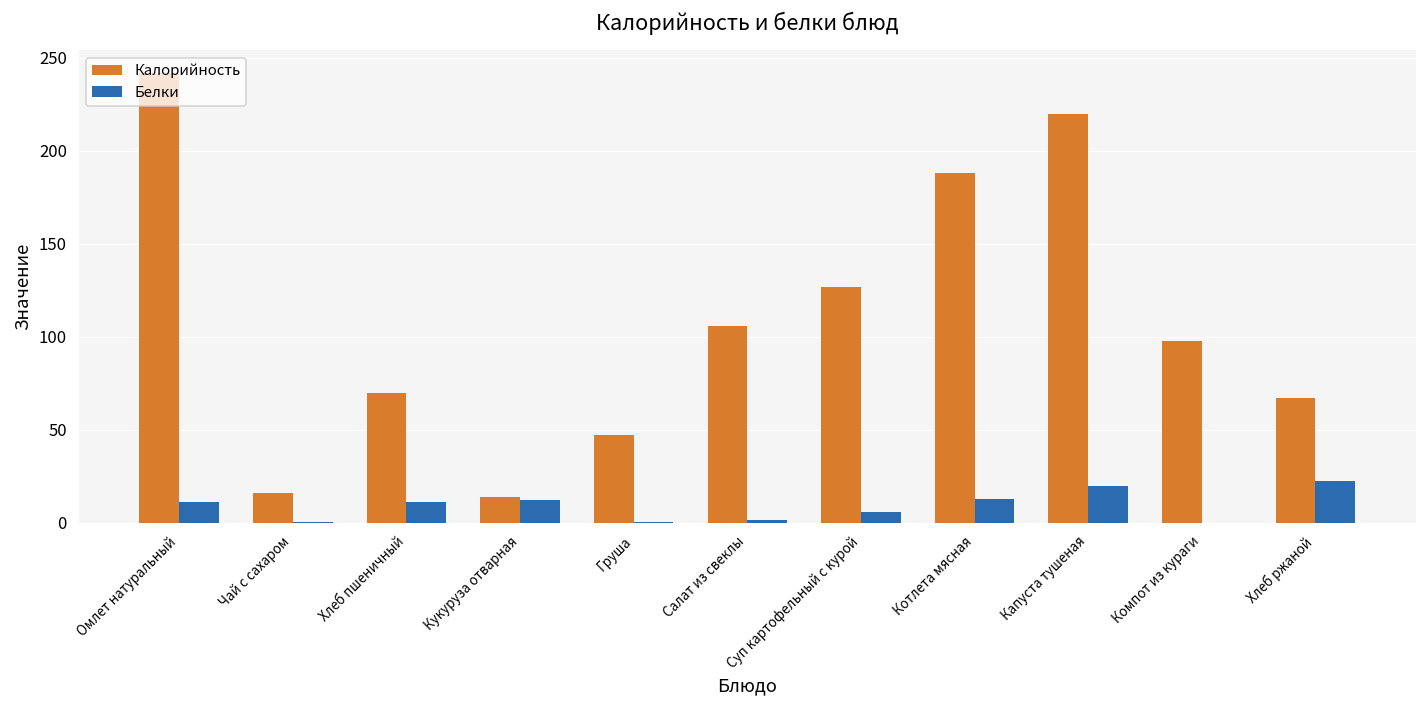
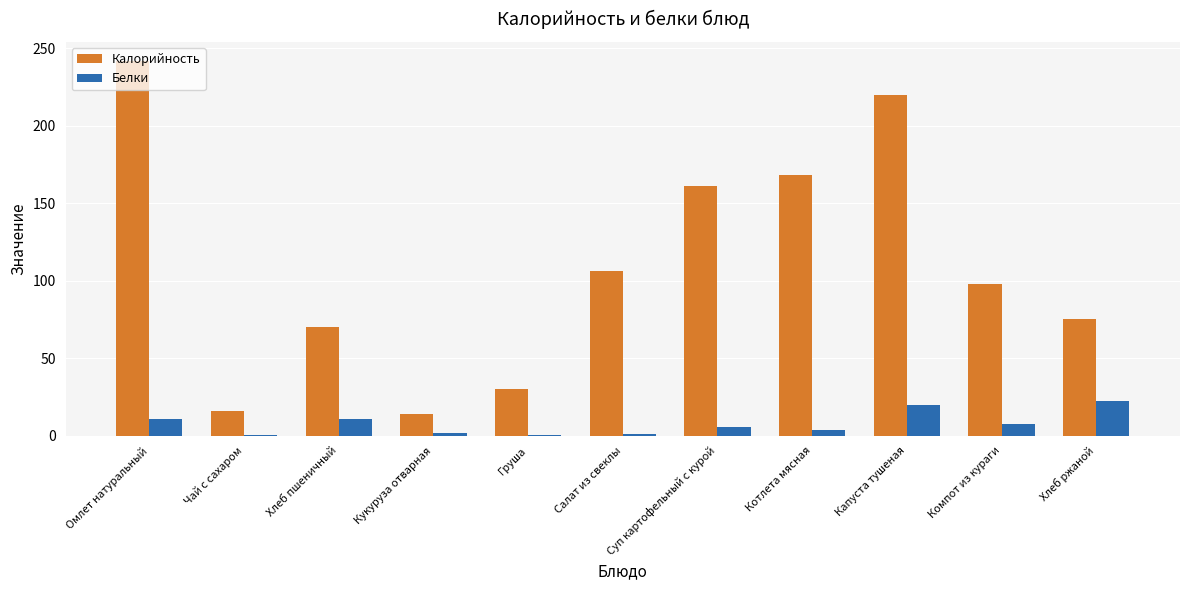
Белки, Кукуруза отварная: 12 -> 2
Калорийность, Груша: 47 -> 30
Калорийность, Суп картофельный с курой: 127 -> 161
Калорийность, Котлета мясная: 188 -> 168
Белки, Котлета мясная: 13 -> 4
Белки, Компот из кураги: 0 -> 8
Калорийность, Хлеб ржаной: 67 -> 75
